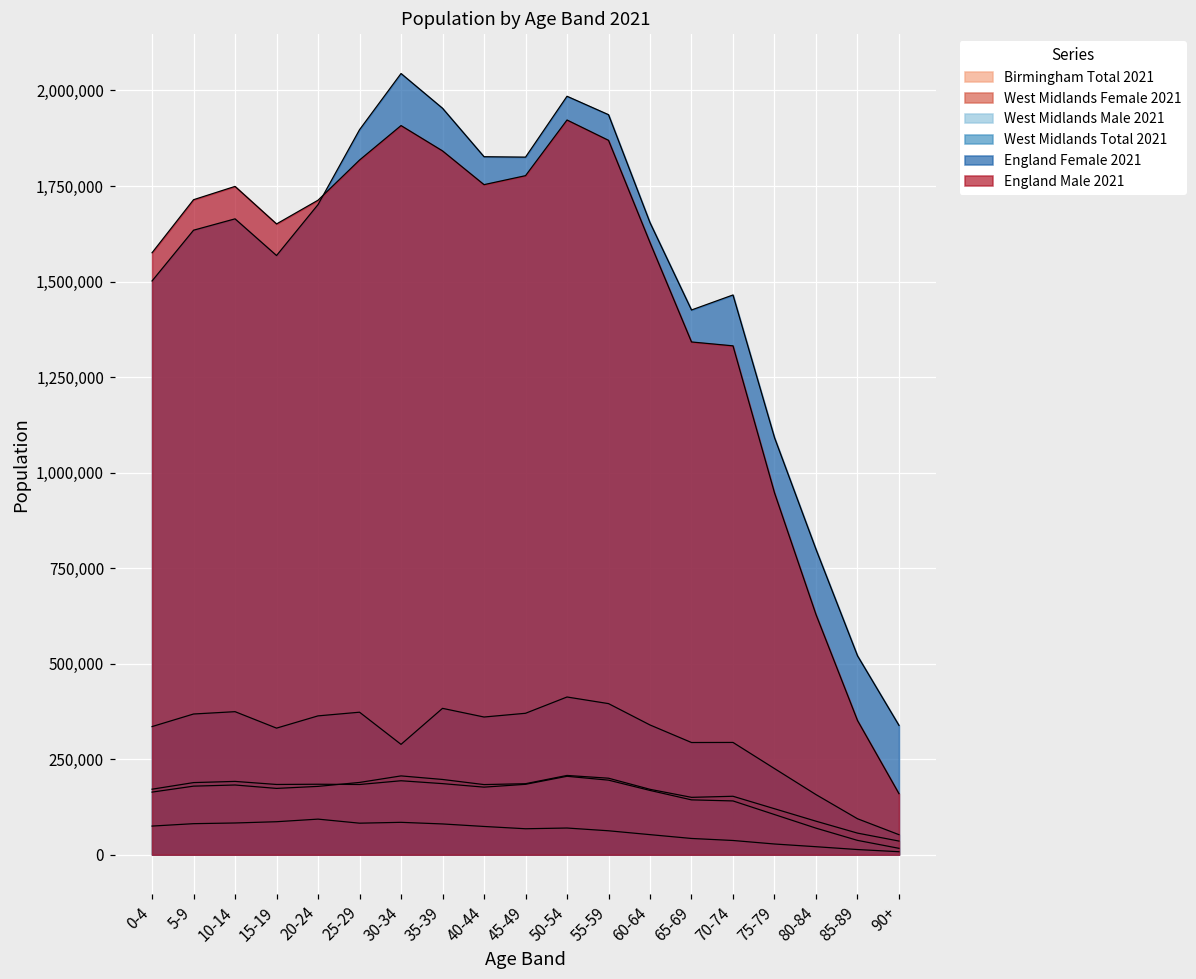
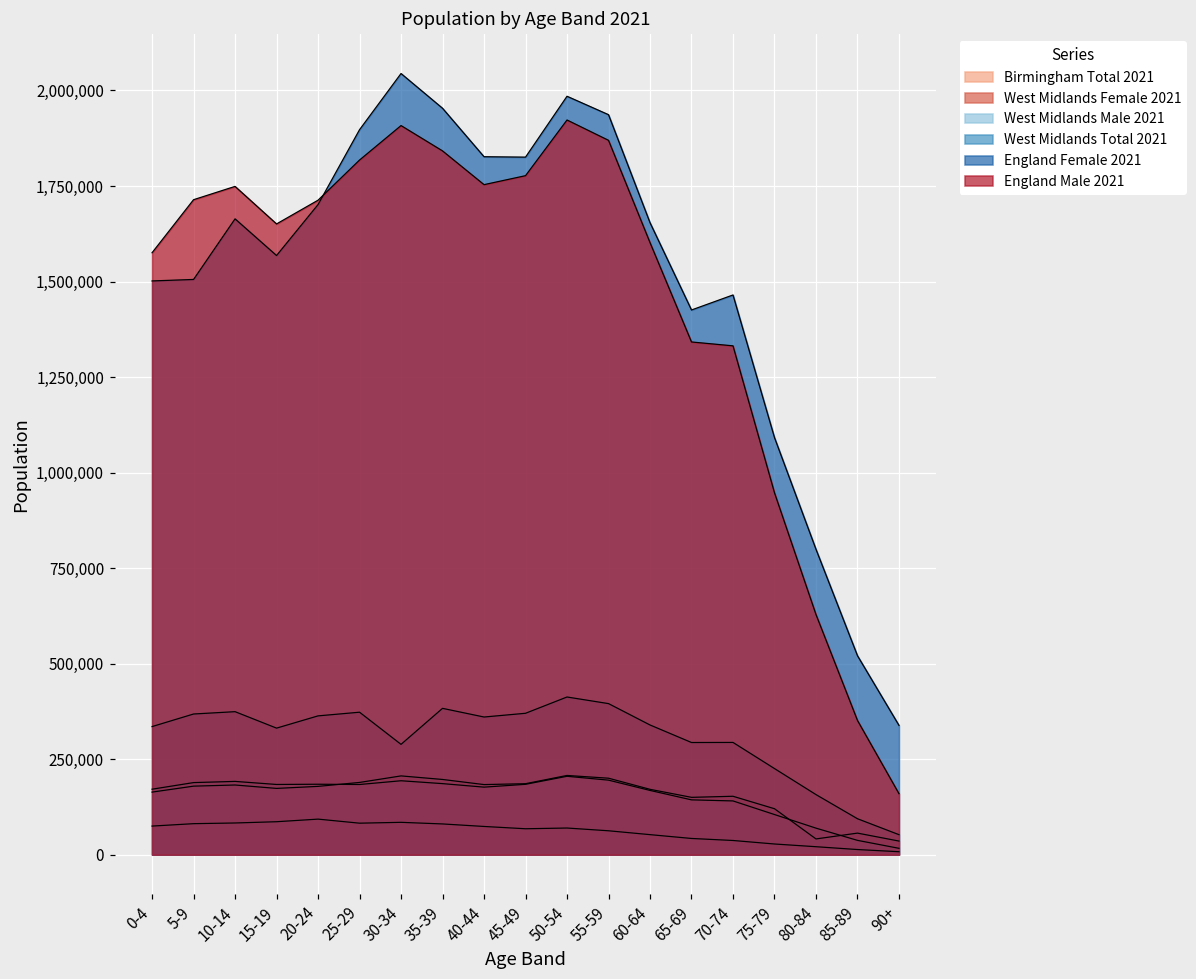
England Female 2021, 5-9: 1,630,000 -> 1,510,000
West Midlands Female 2021, 80-84: 90,000 -> 40,000
